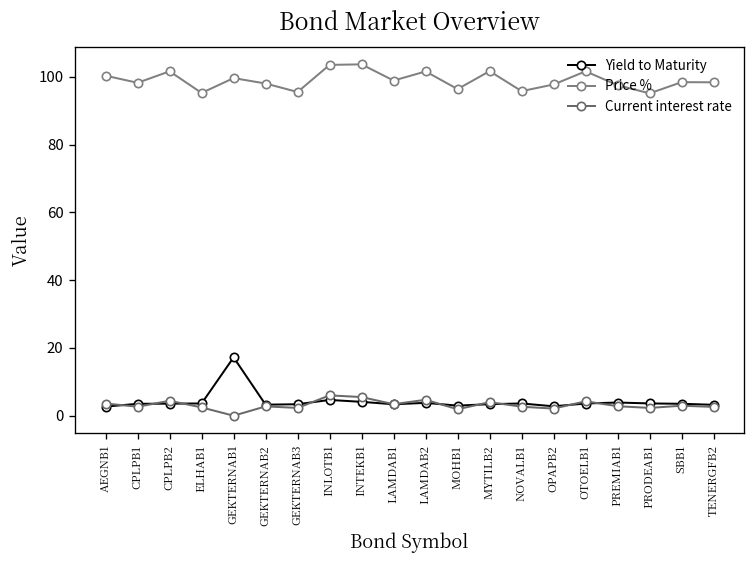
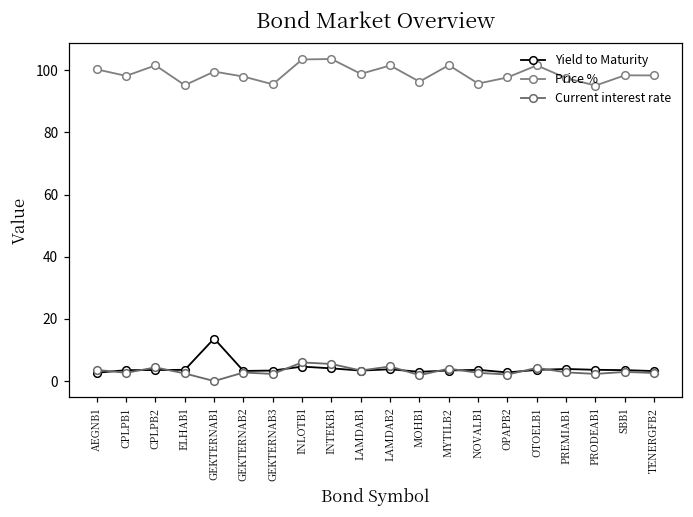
Yield to Maturity, GEKTERNAB1: 17 -> 14
